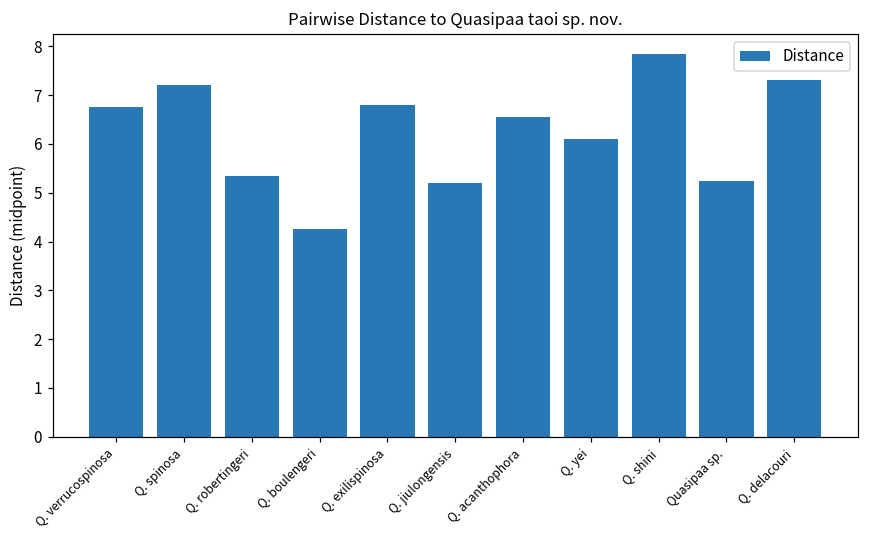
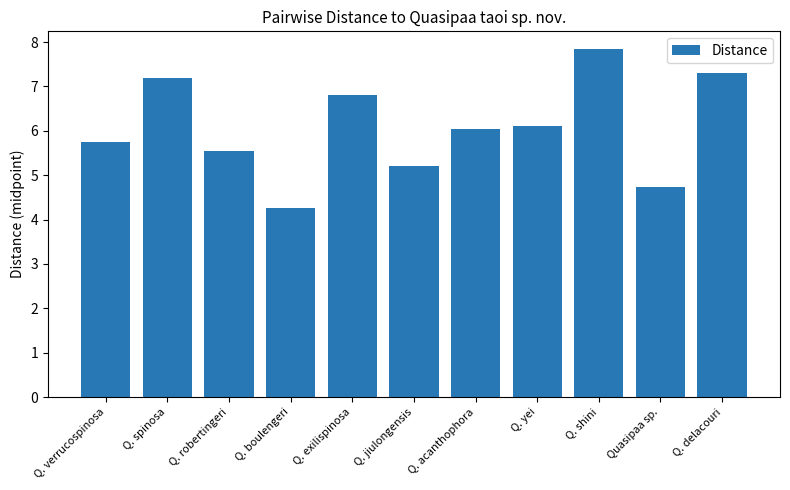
Q. verrucospinosa: 6.8 -> 5.7
Q. robertingeri: 5.3 -> 5.6
Q. acanthophora: 6.6 -> 6.0
Quasipaa sp.: 5.3 -> 4.7
